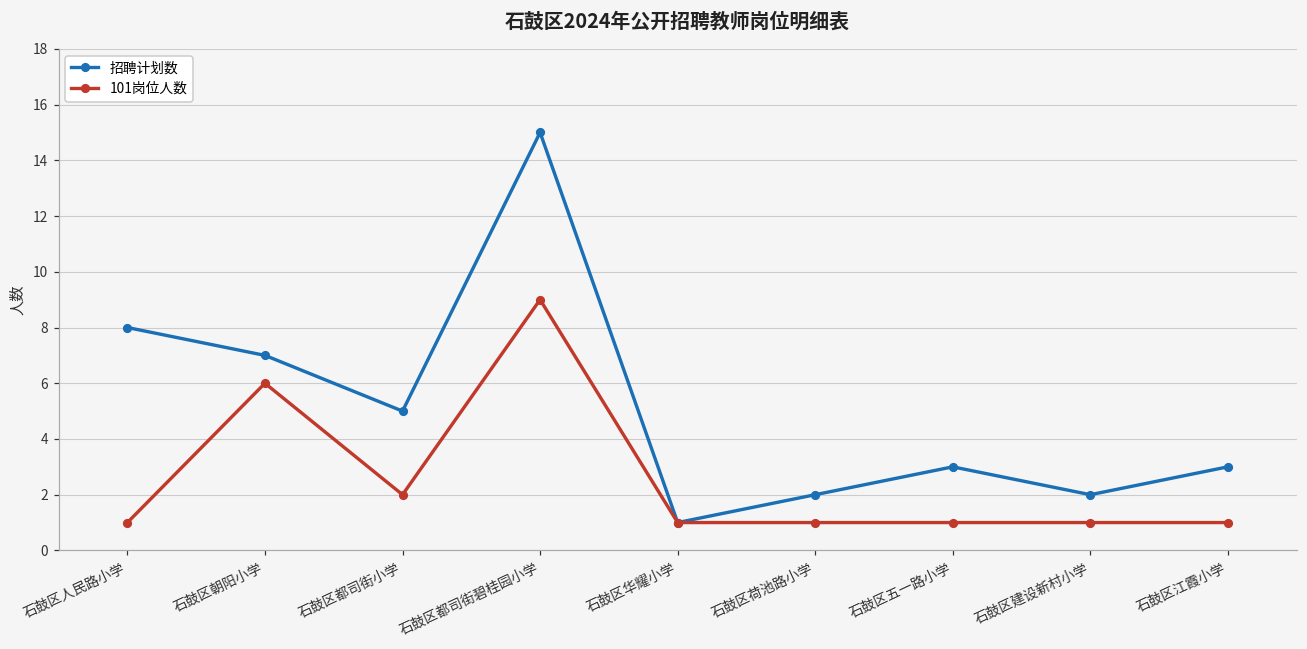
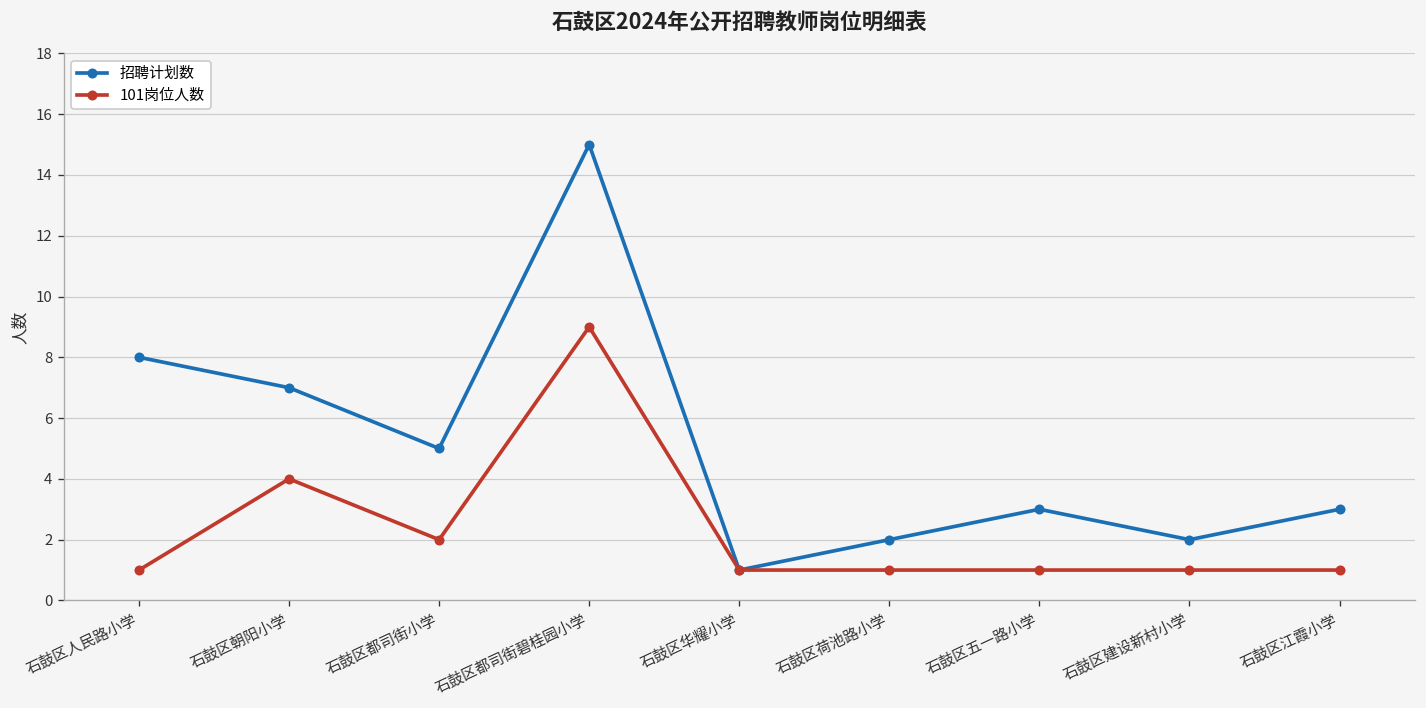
101岗位人数, 石鼓区朝阳小学: 6 -> 4
